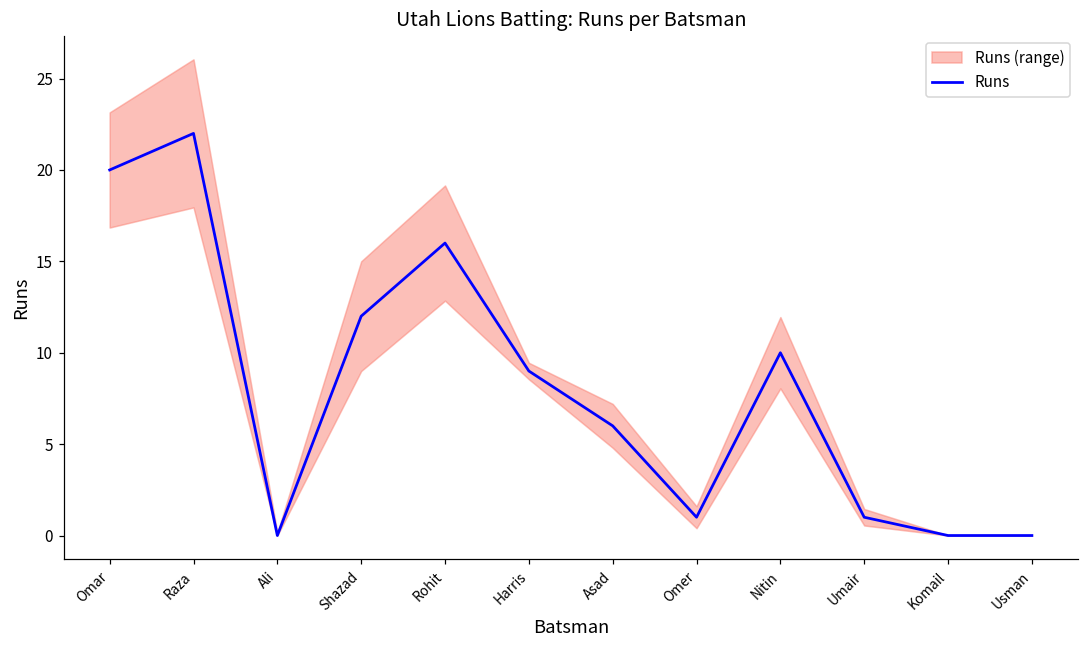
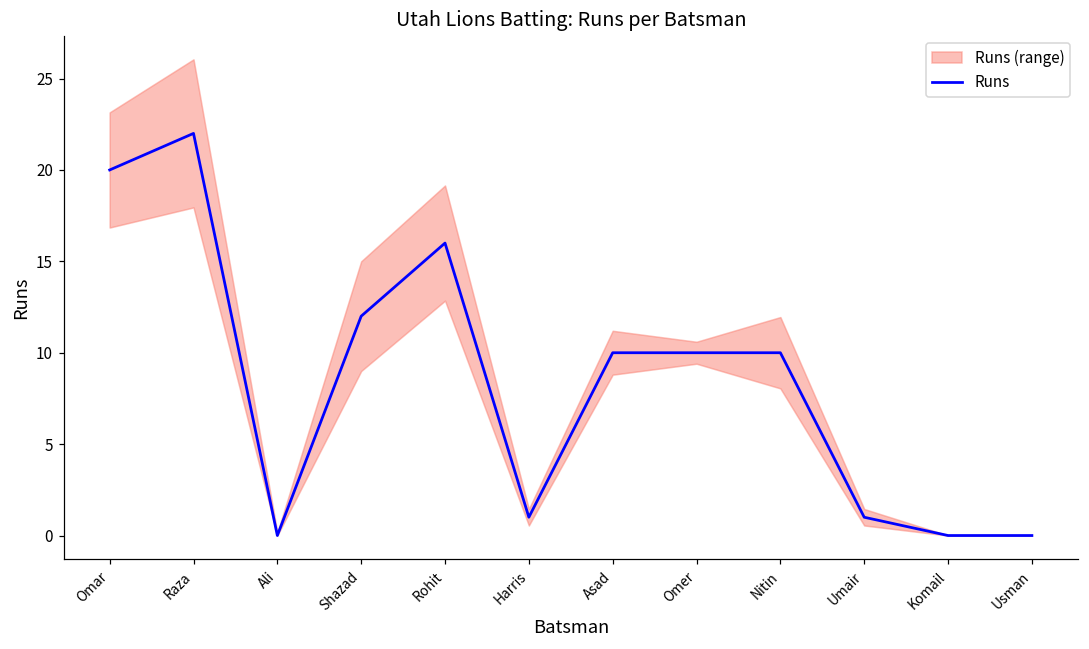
Runs, Harris: 9 -> 1
Runs, Asad: 6 -> 10
Runs, Omer: 1 -> 10
